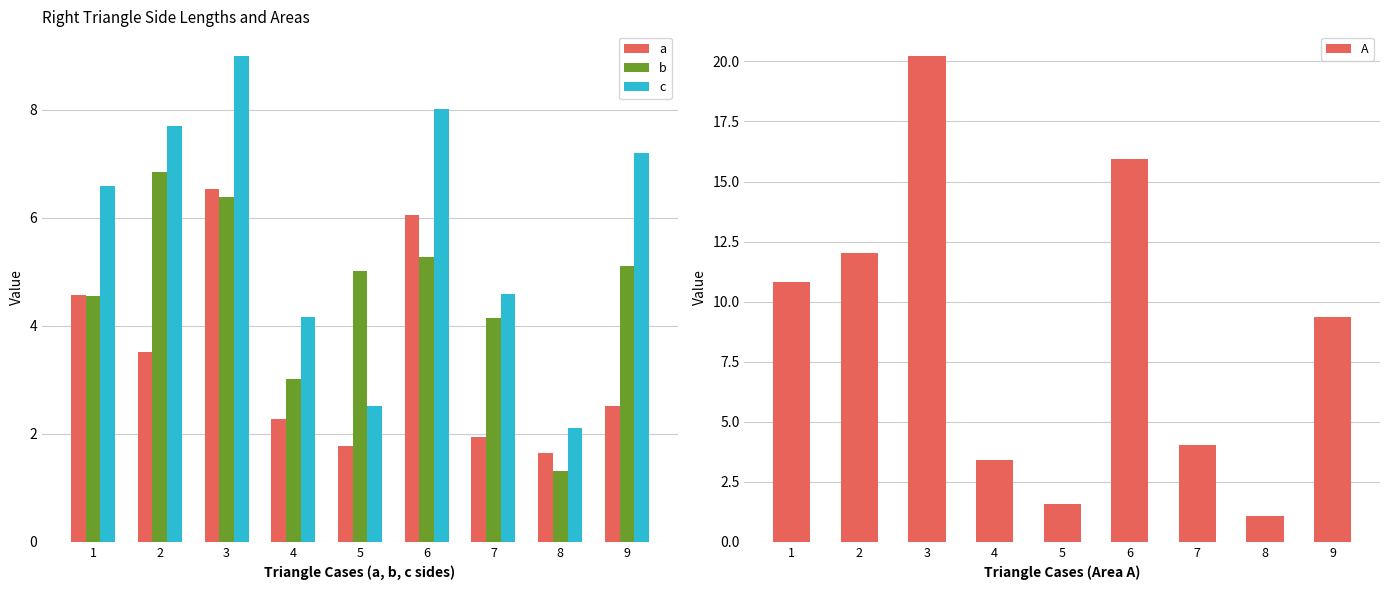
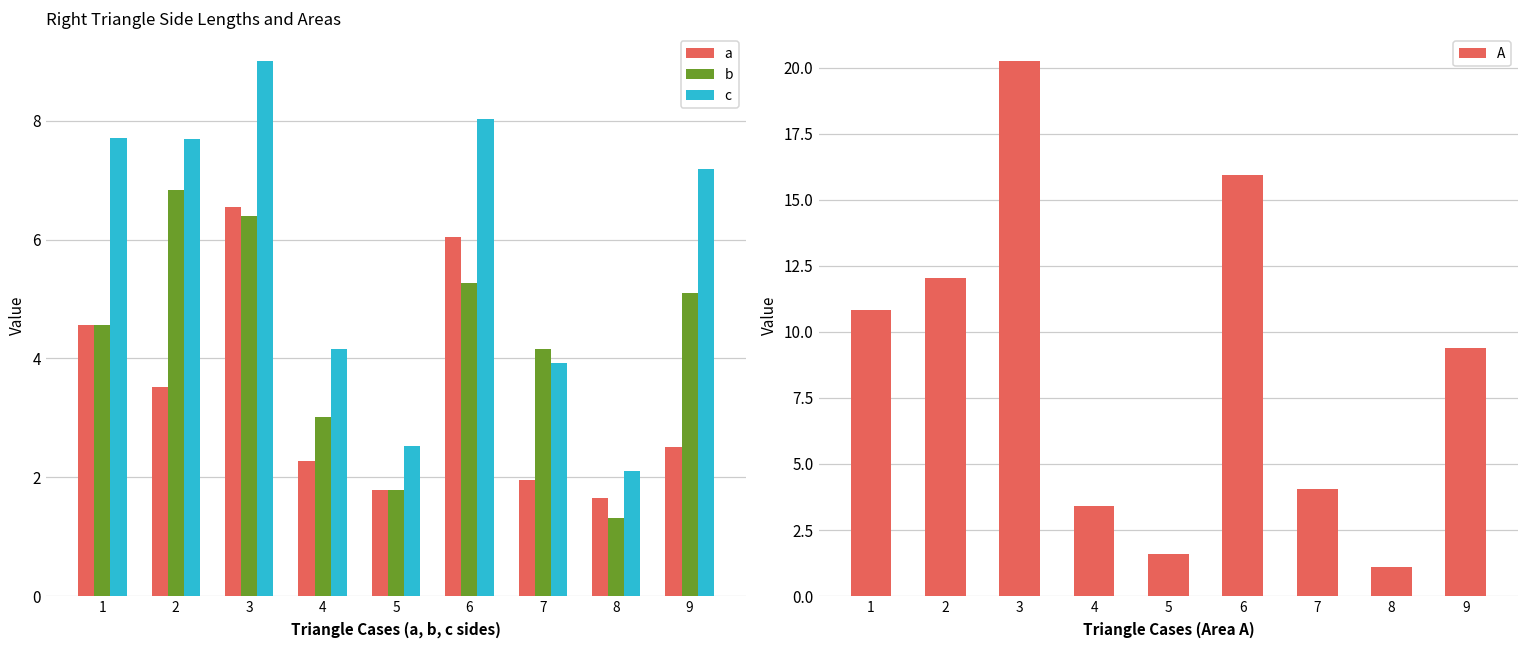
Right Triangle Side Lengths and Areas, c, 1: 6.6 -> 7.7
Right Triangle Side Lengths and Areas, b, 5: 5.0 -> 1.8
Right Triangle Side Lengths and Areas, c, 7: 4.6 -> 3.9
